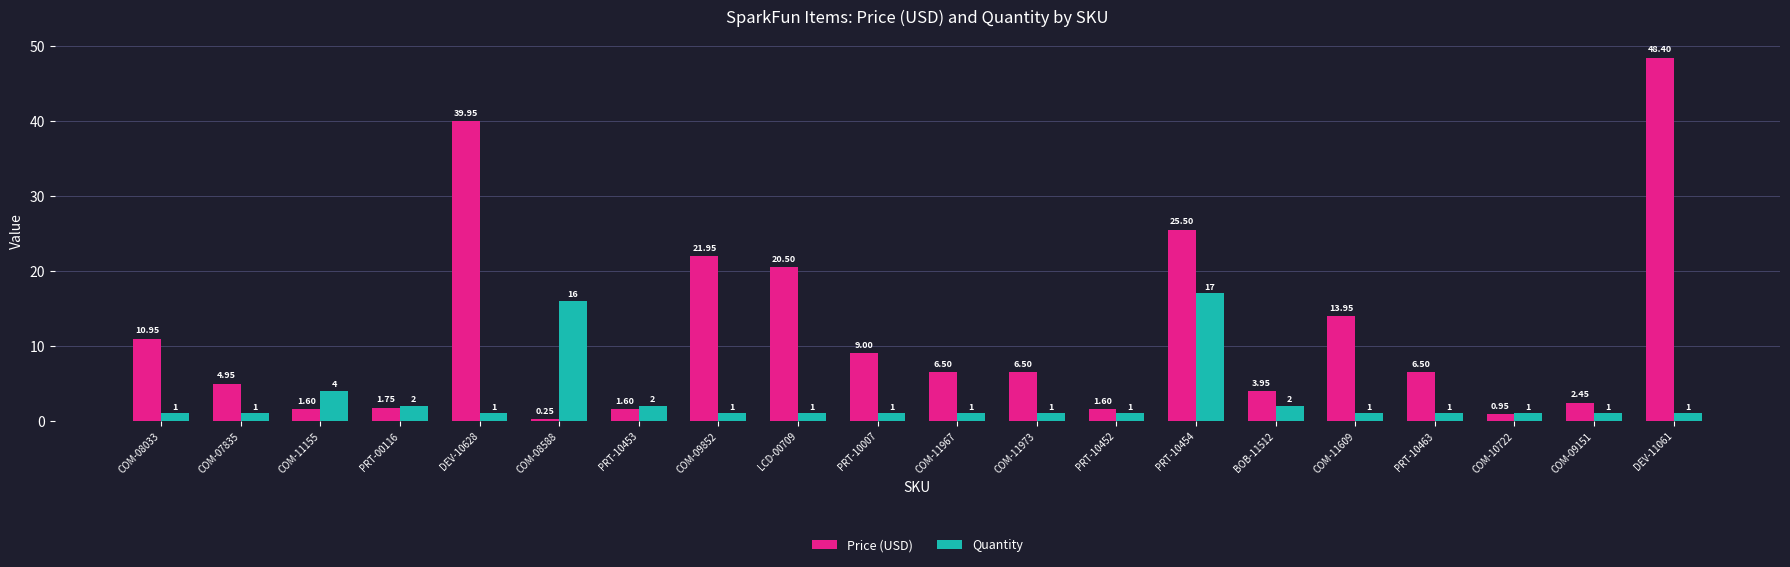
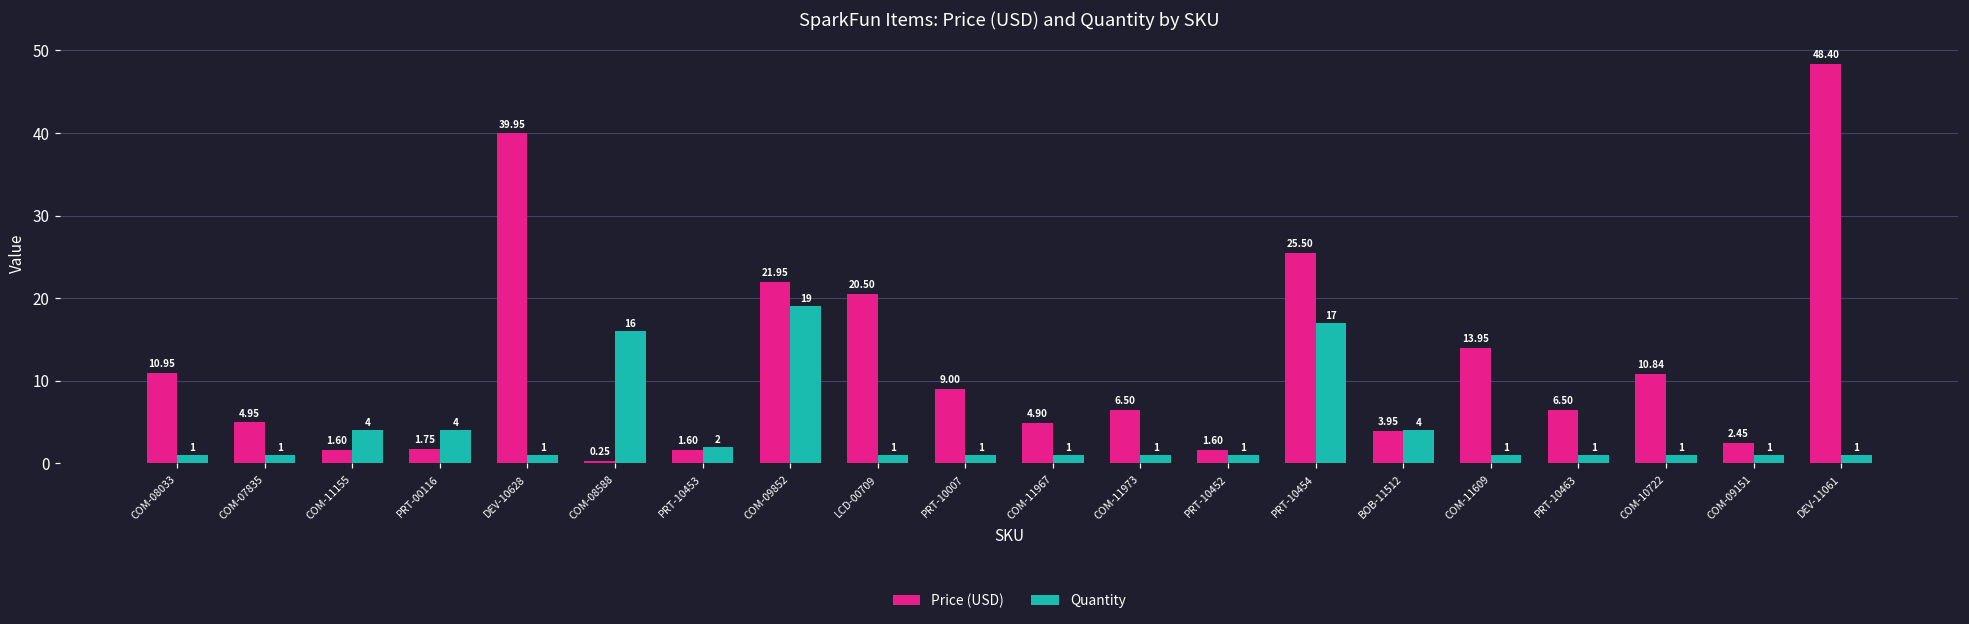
Quantity, PRT-00116: 2 -> 4
Quantity, COM-09852: 1 -> 19
Price (USD), COM-11967: 6.50 -> 4.90
Quantity, BOB-11512: 2 -> 4
Price (USD), COM-10722: 0.95 -> 10.84
